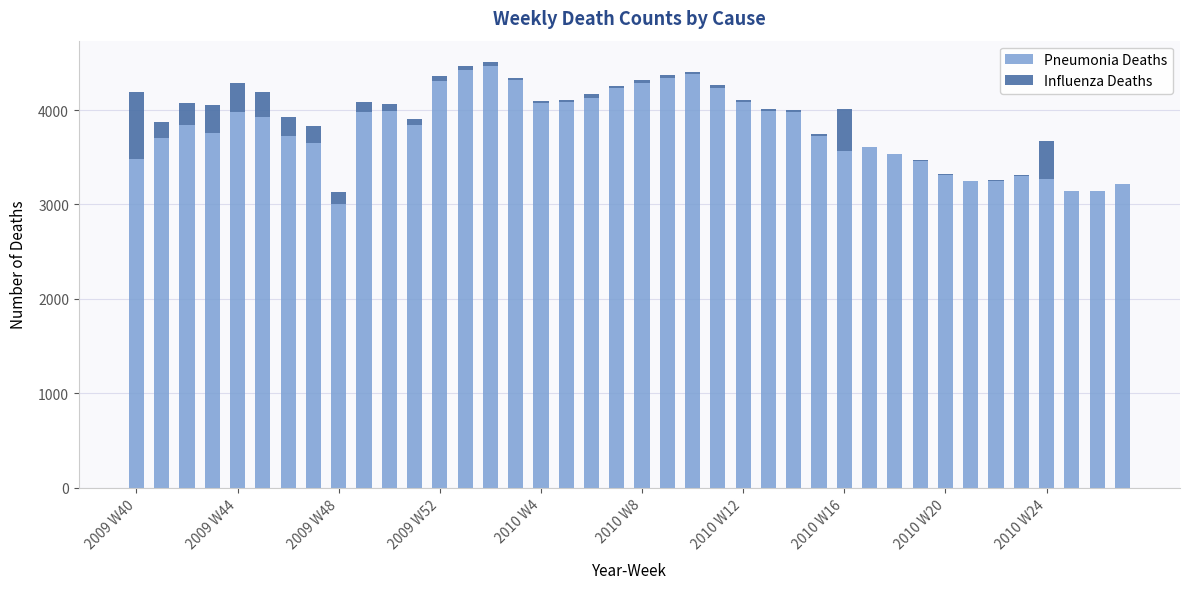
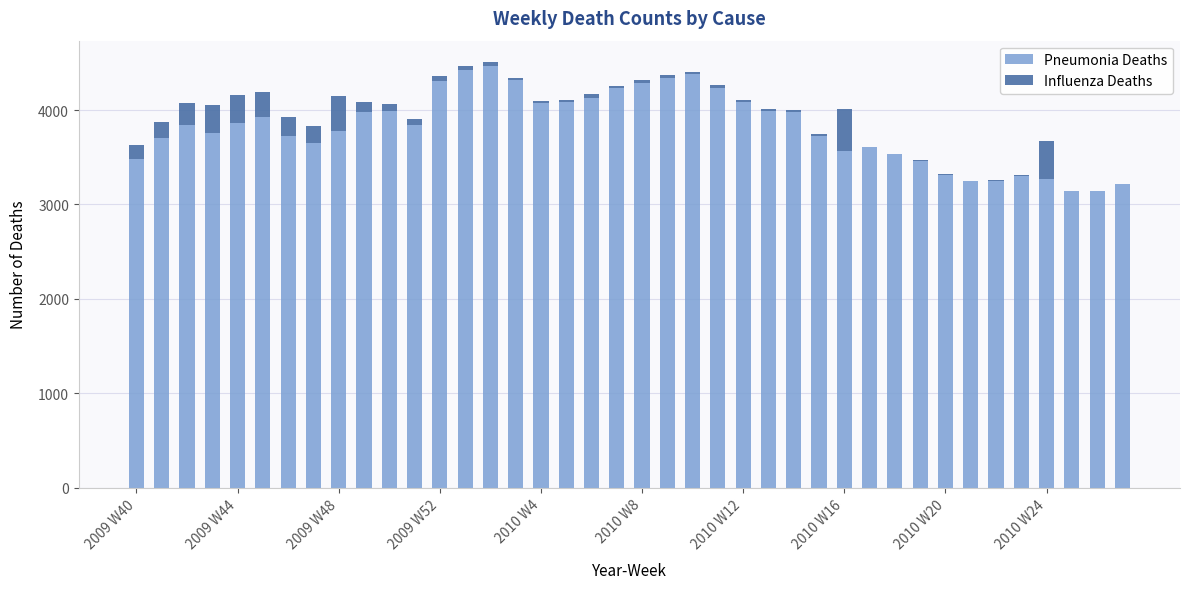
Influenza Deaths, 2009 W40: 700 -> 100
Pneumonia Deaths, 2009 W44: 4000 -> 3900
Pneumonia Deaths, 2009 W48: 3000 -> 3800
Influenza Deaths, 2009 W48: 100 -> 400
